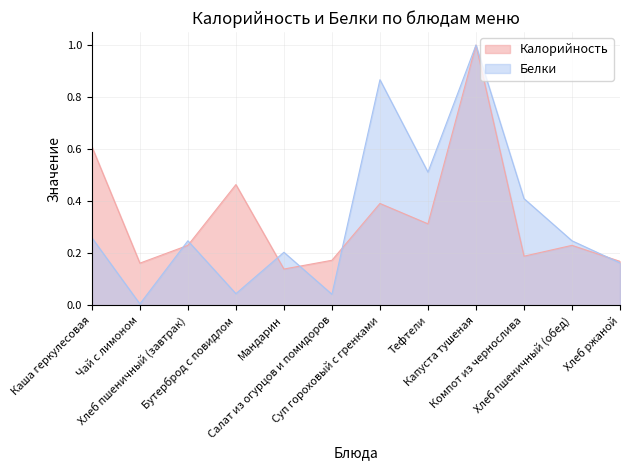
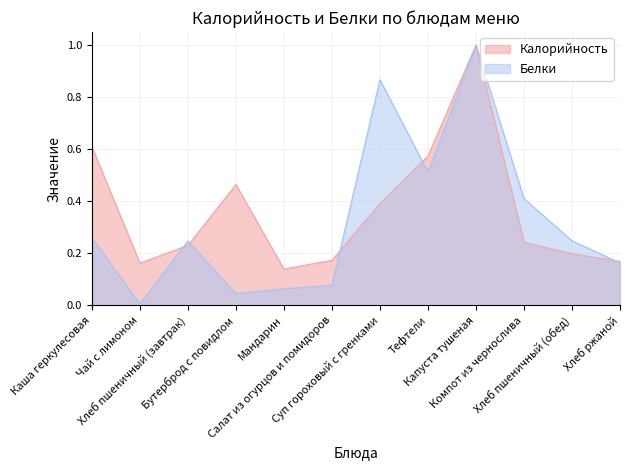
Белки, Мандарин: 0.20 -> 0.06
Белки, Салат из огурцов и помидоров: 0.04 -> 0.08
Калорийность, Тефтели: 0.31 -> 0.57
Калорийность, Компот из чернослива: 0.19 -> 0.24
Калорийность, Хлеб пшеничный (обед): 0.23 -> 0.20
